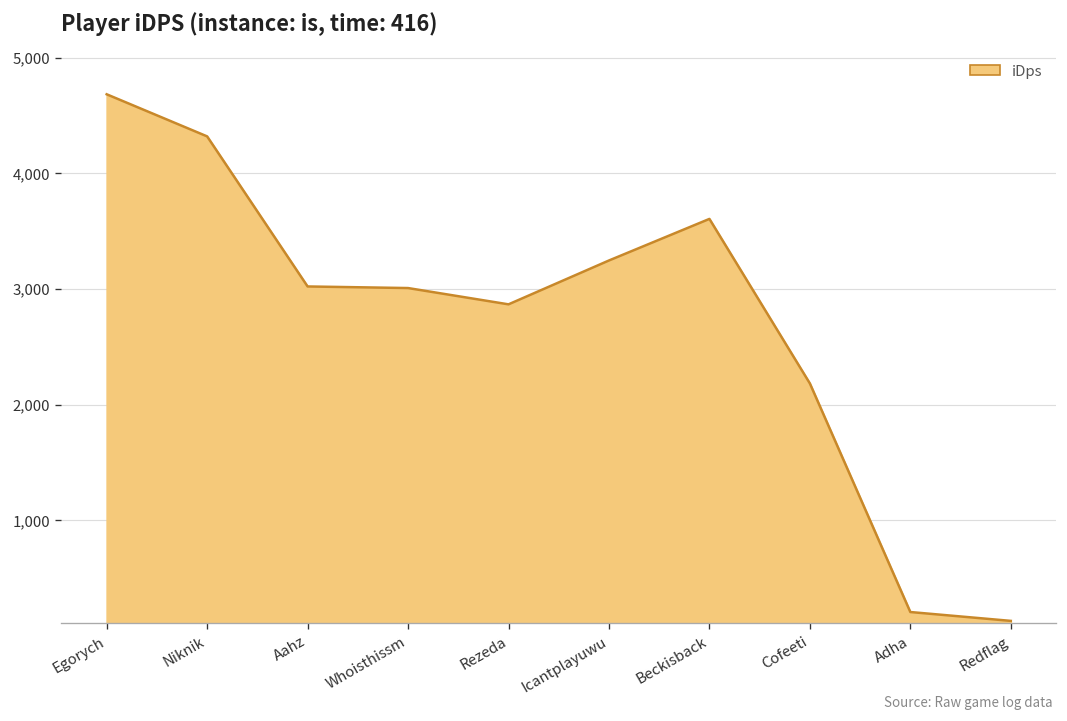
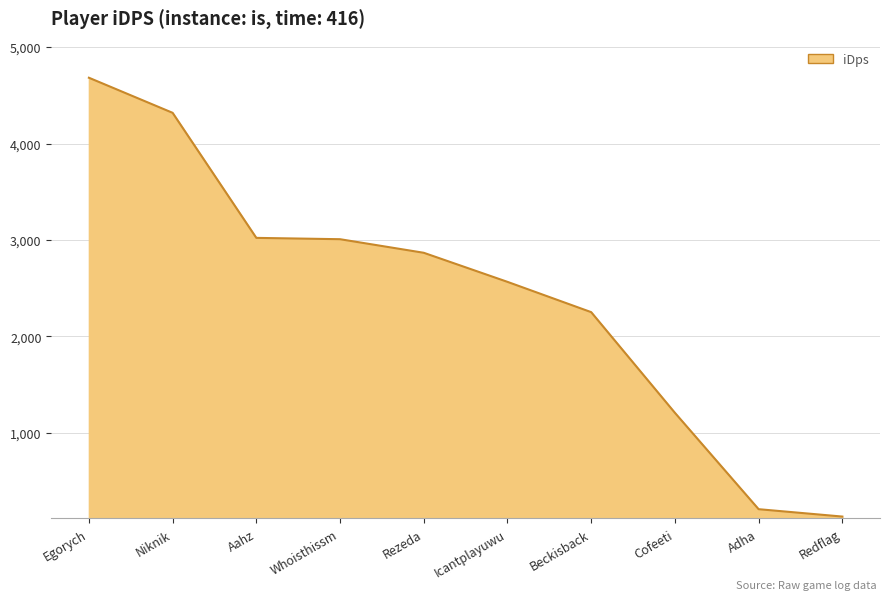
Icantplayuwu: 3,200 -> 2,600
Beckisback: 3,600 -> 2,300
Cofeeti: 2,200 -> 1,200
